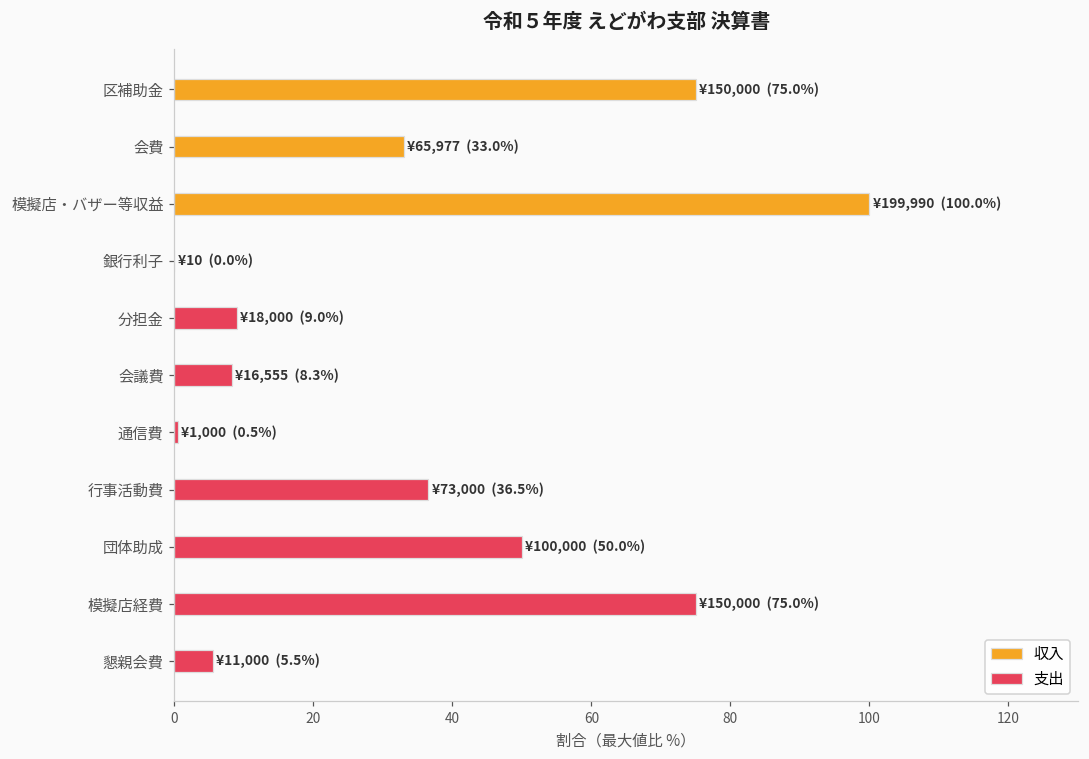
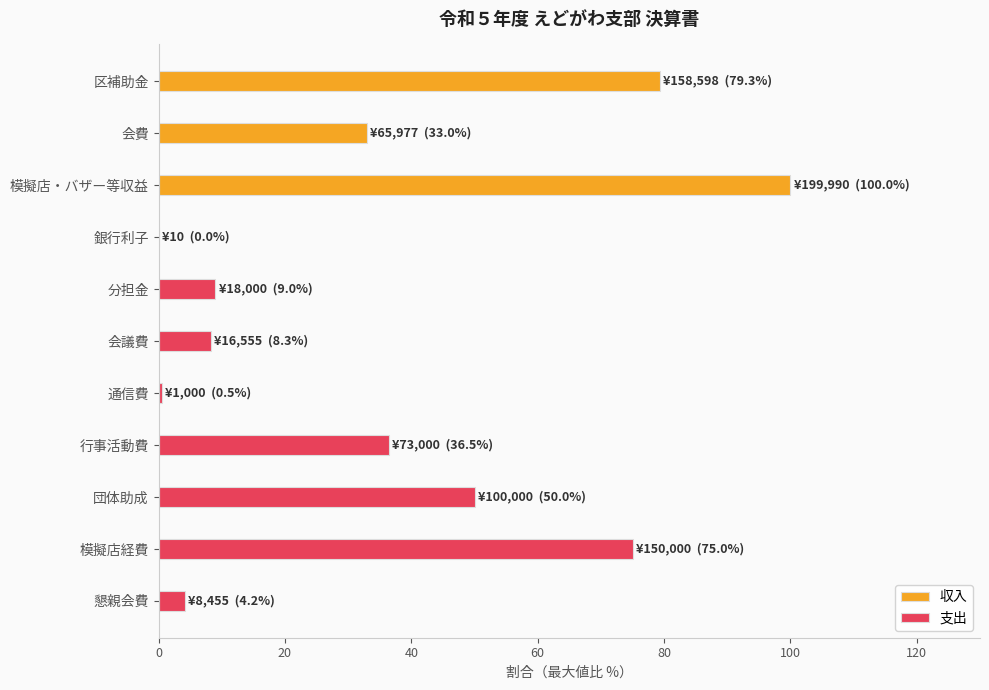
収入, 区補助金: ¥150,000 (75.0%) -> ¥158,598 (79.3%)
支出, 懇親会費: ¥11,000 (5.5%) -> ¥8,455 (4.2%)
